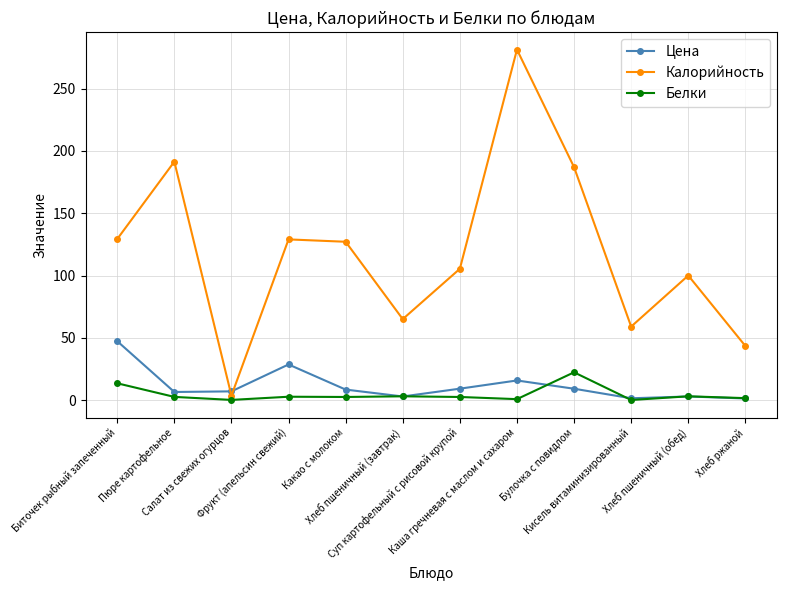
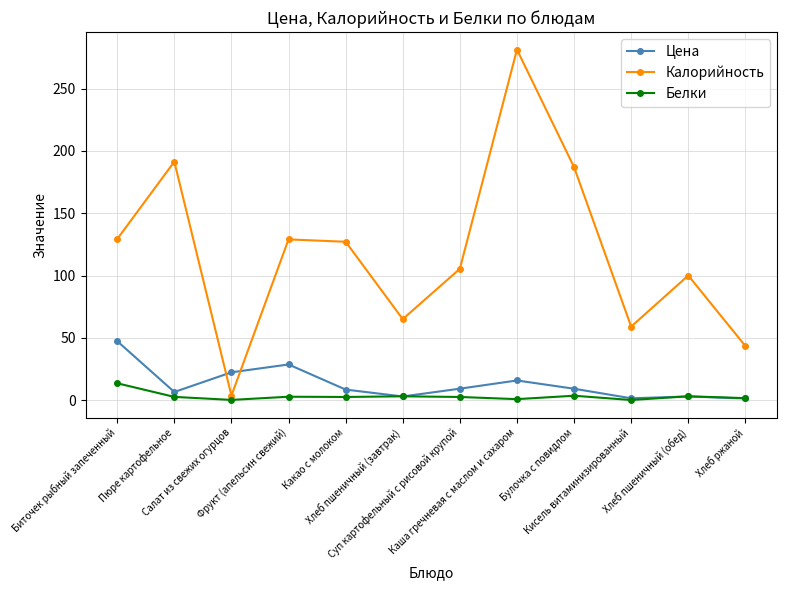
Цена, Салат из свежих огурцов: 7 -> 22
Белки, Булочка с повидлом: 22 -> 4
